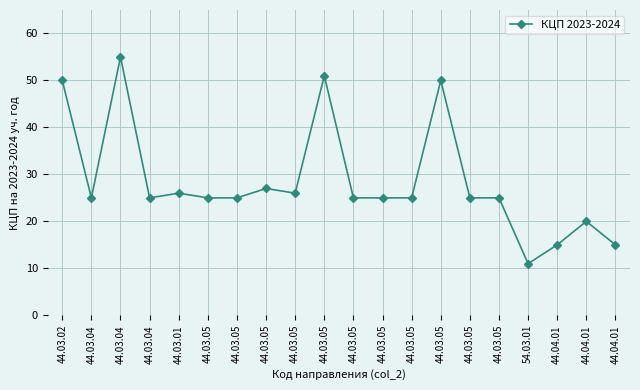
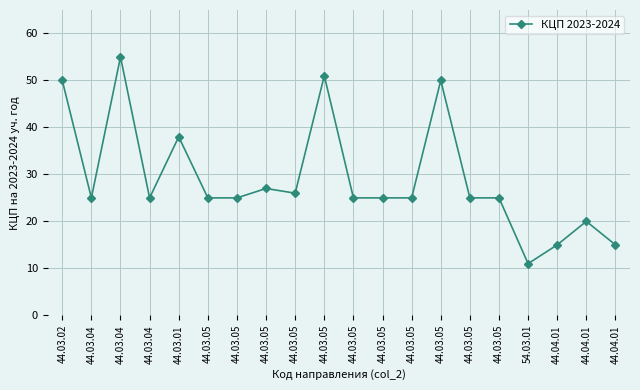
44.03.01: 26 -> 38
